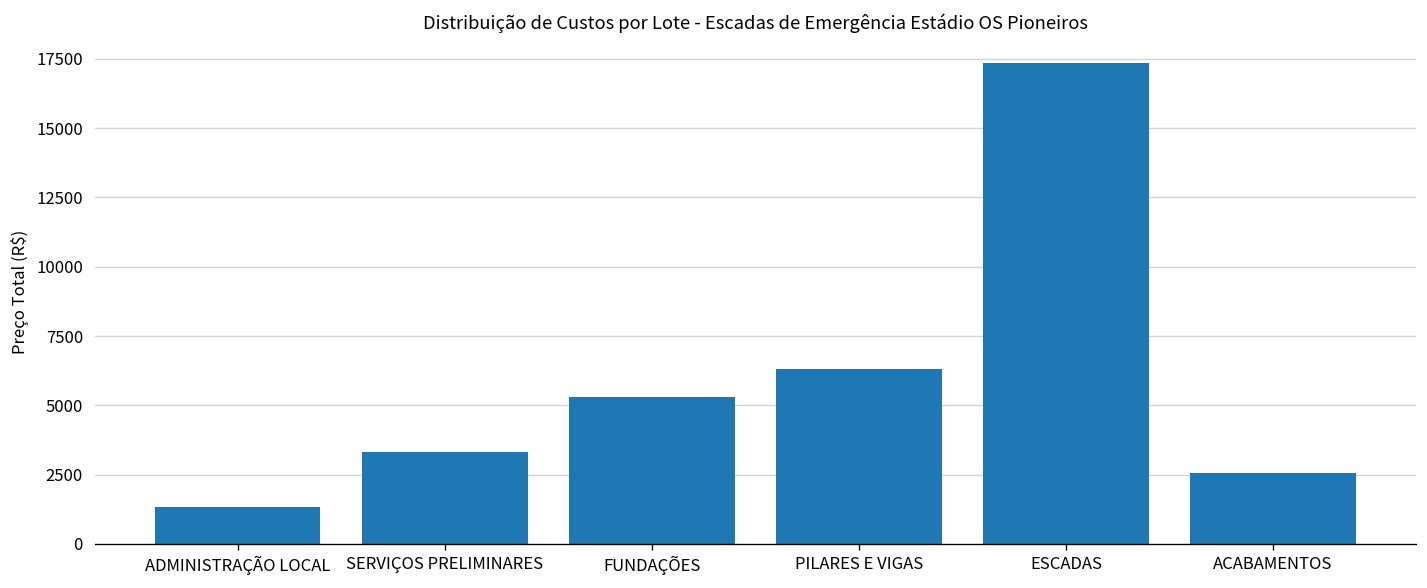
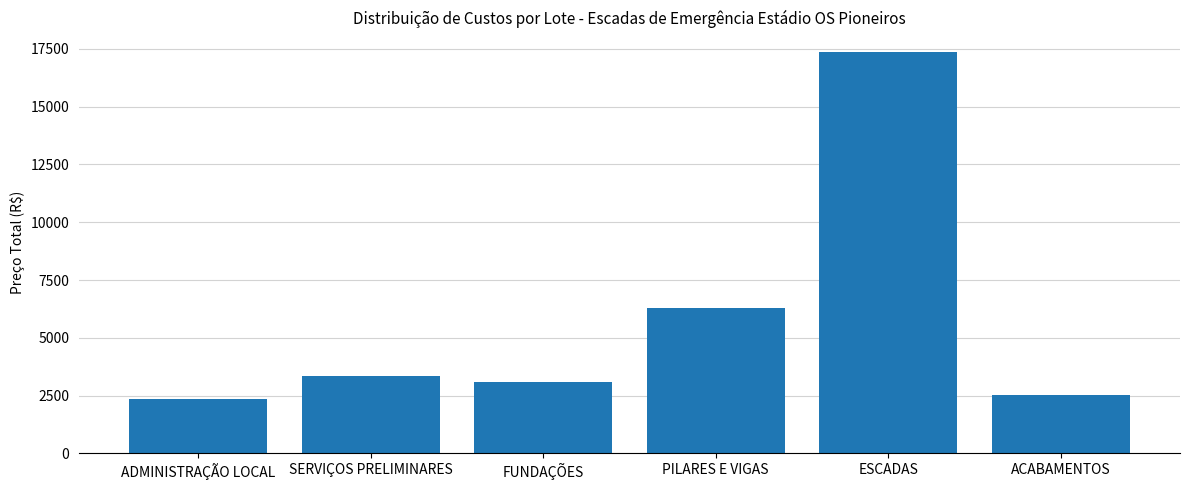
ADMINISTRAÇÃO LOCAL: 1300 -> 2300
FUNDAÇÕES: 5300 -> 3100
